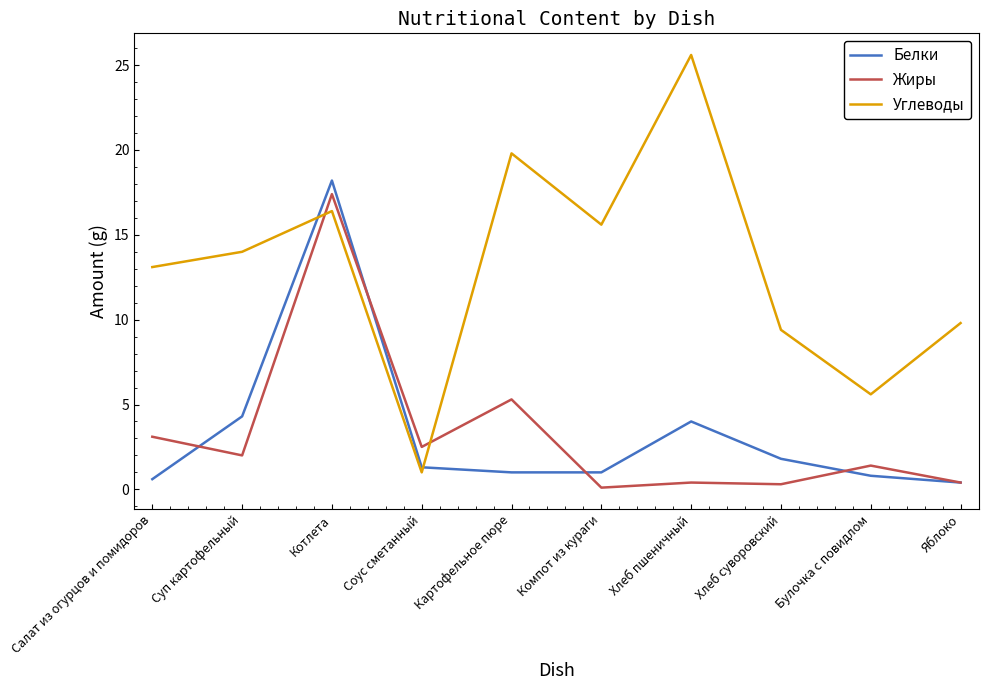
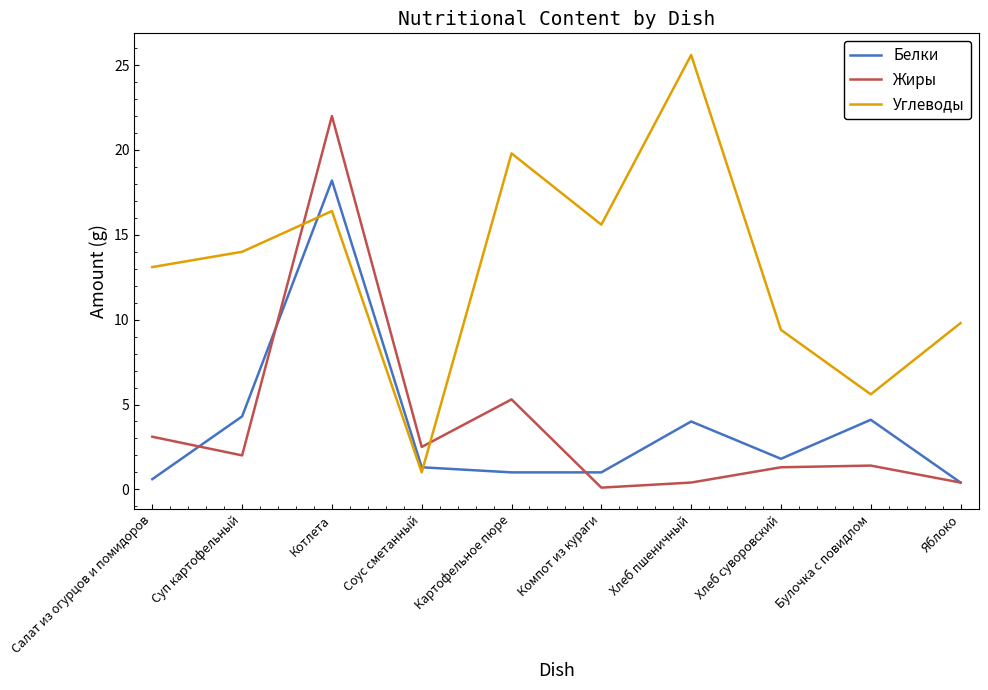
Жиры, Котлета: 17.4 -> 22.0
Жиры, Хлеб суворовский: 0.3 -> 1.3
Белки, Булочка с повидлом: 0.8 -> 4.1
